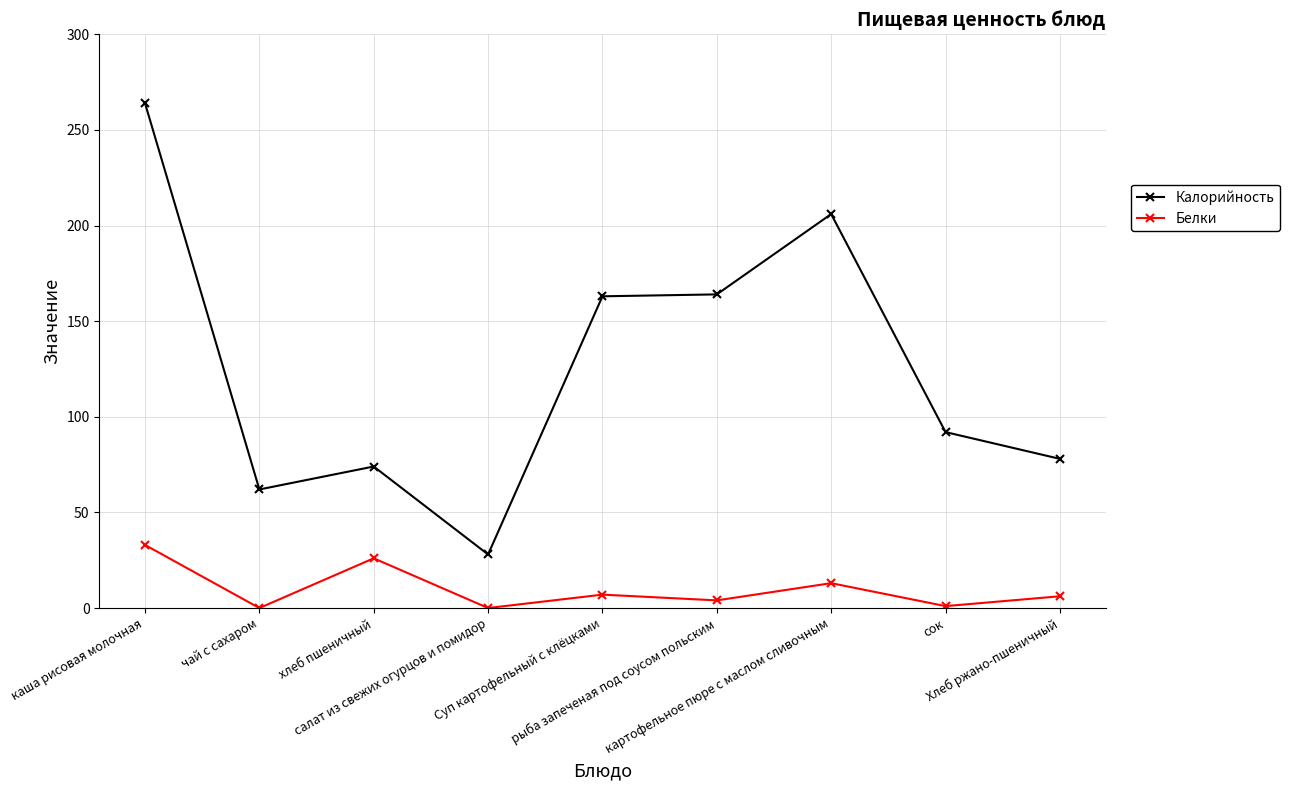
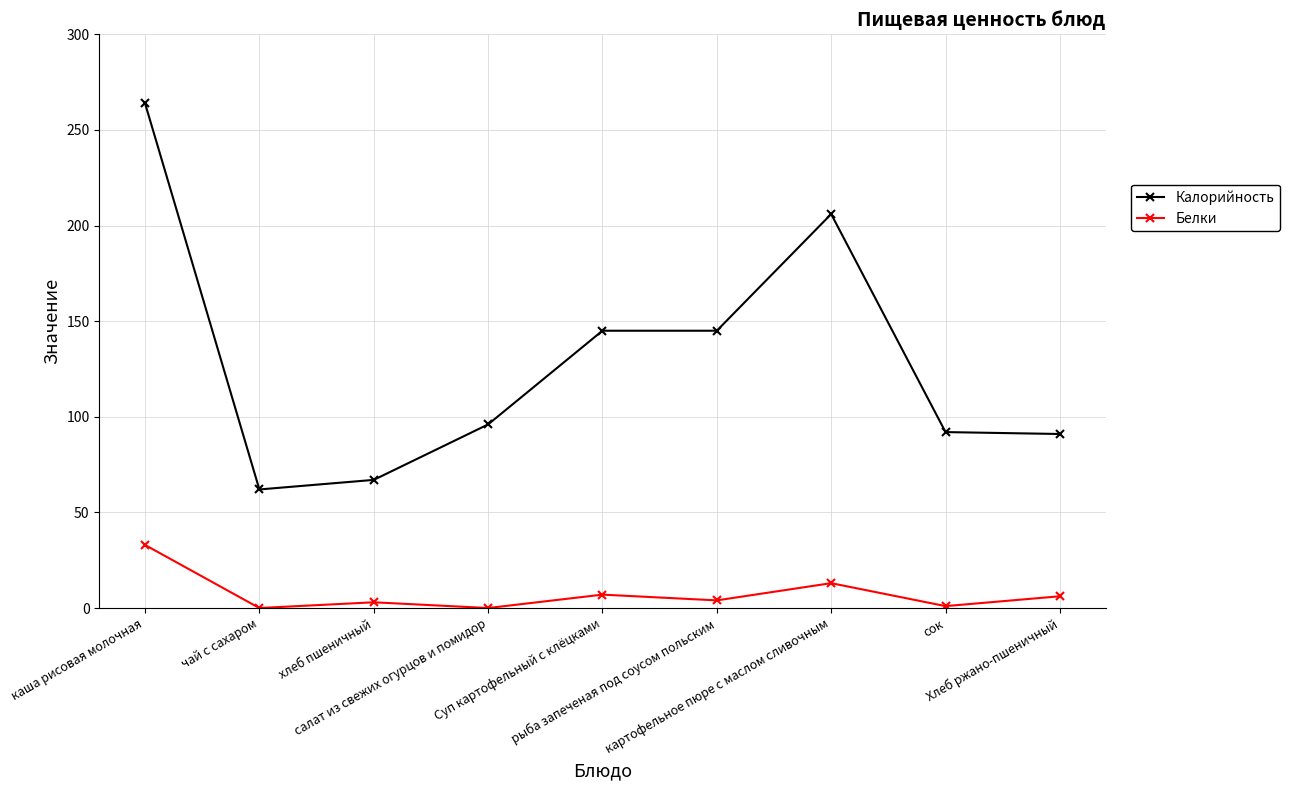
Калорийность, хлеб пшеничный: 74 -> 67
Белки, хлеб пшеничный: 26 -> 3
Калорийность, салат из свежих огурцов и помидор: 28 -> 96
Калорийность, Суп картофельный с клёцками: 163 -> 145
Калорийность, рыба запеченая под соусом польским: 164 -> 145
Калорийность, Хлеб ржано-пшеничный: 78 -> 91
